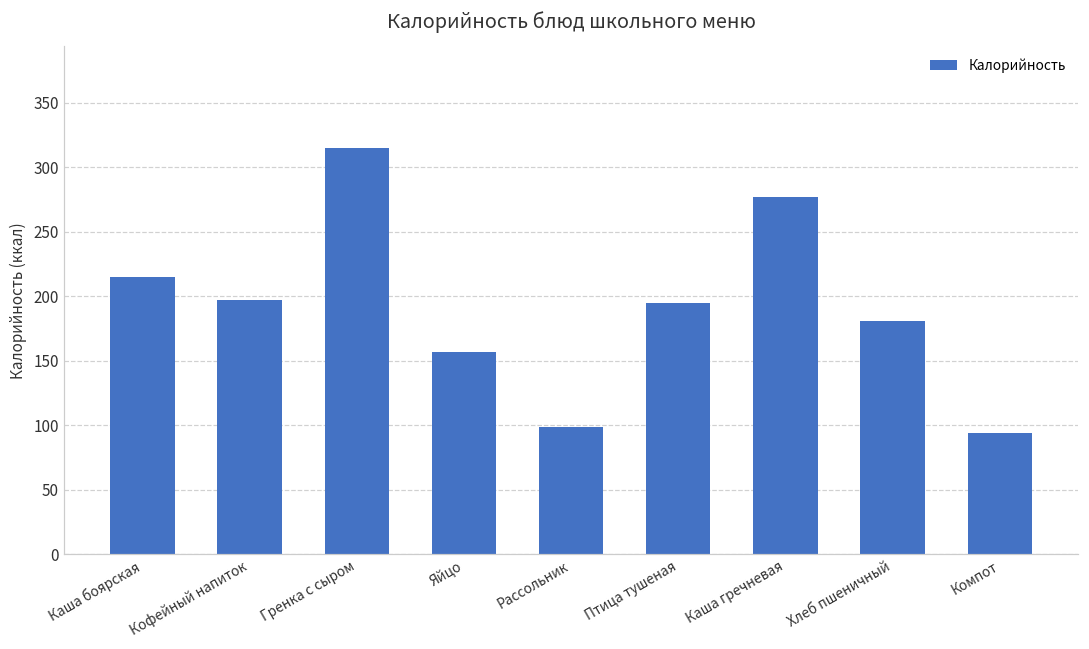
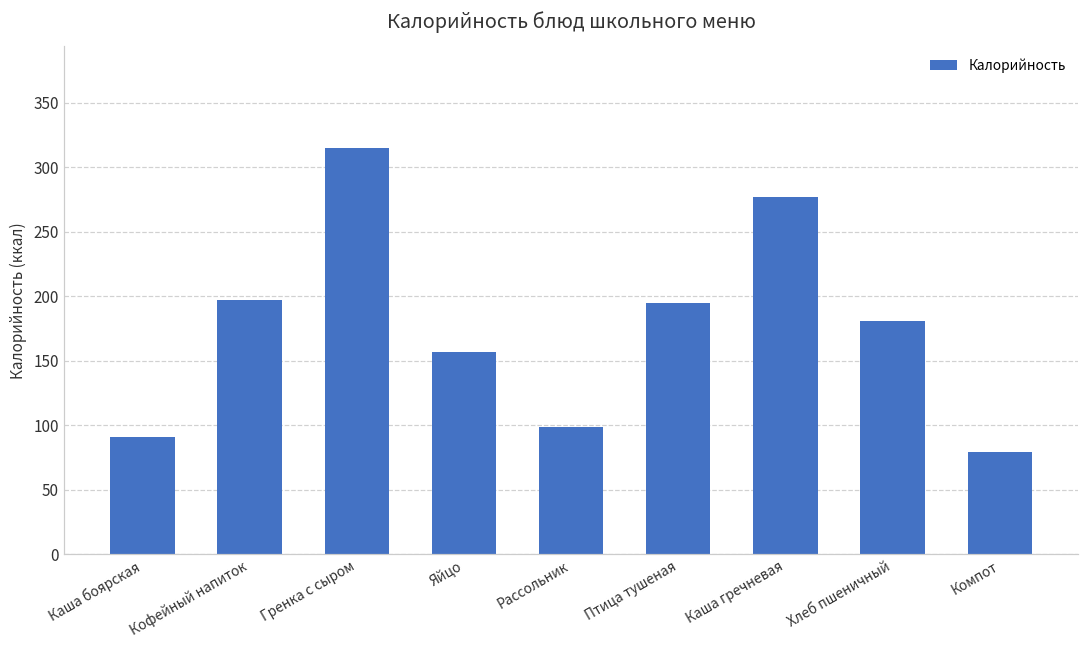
Каша боярская: 215 -> 91
Компот: 94 -> 79
